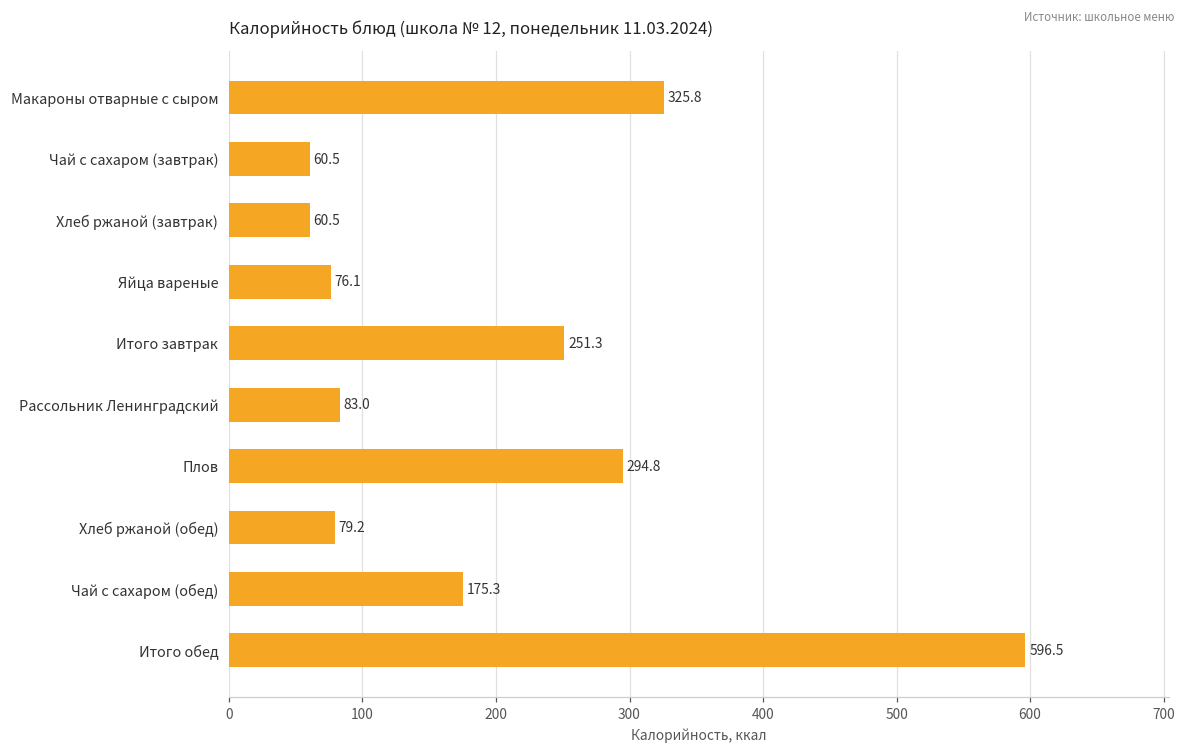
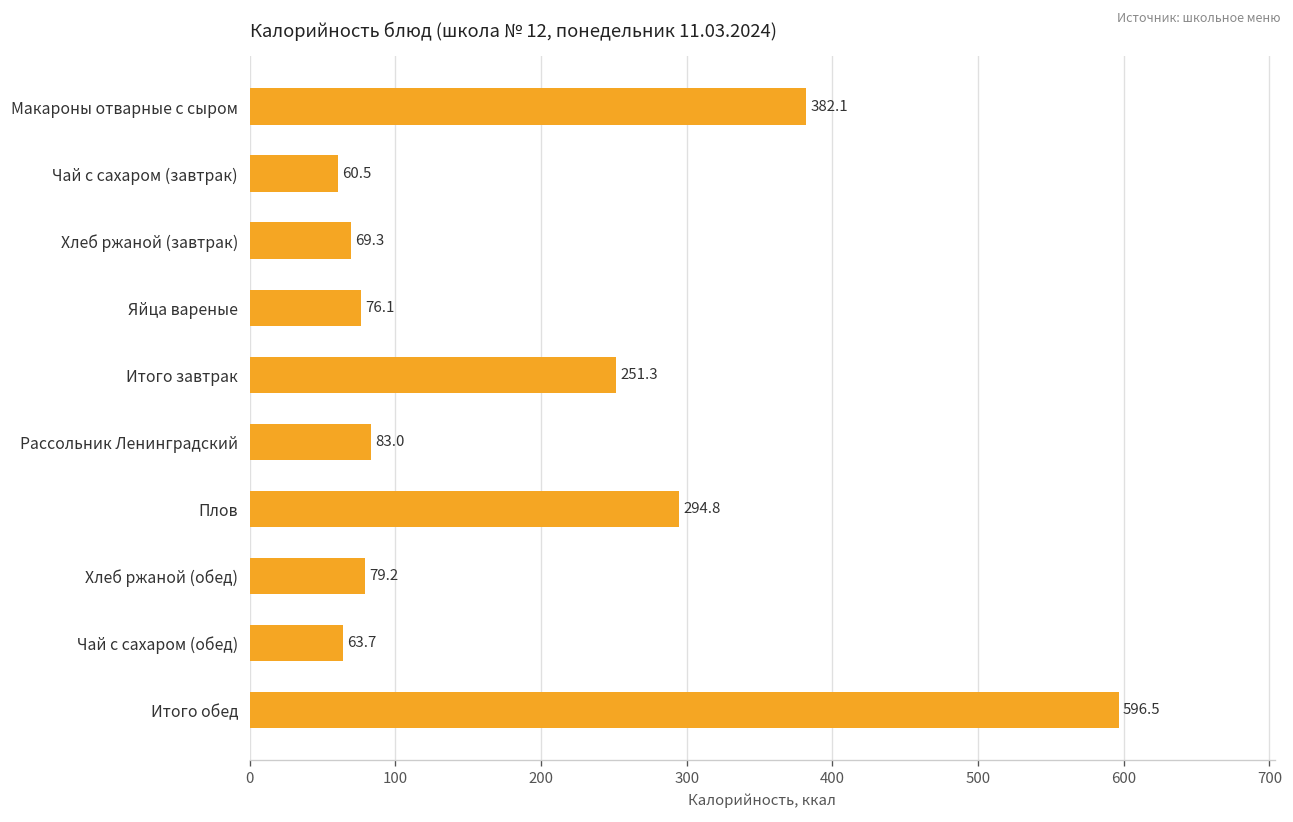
Макароны отварные с сыром: 325.8 -> 382.1
Хлеб ржаной (завтрак): 60.5 -> 69.3
Чай с сахаром (обед): 175.3 -> 63.7
